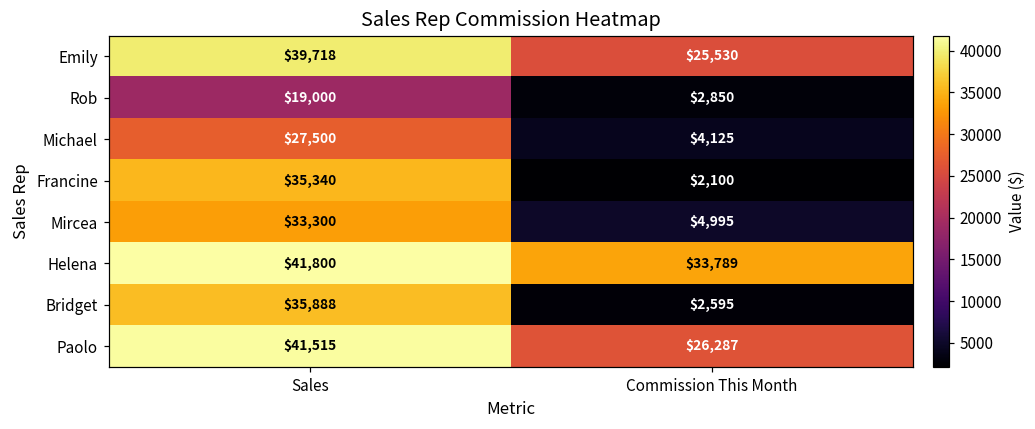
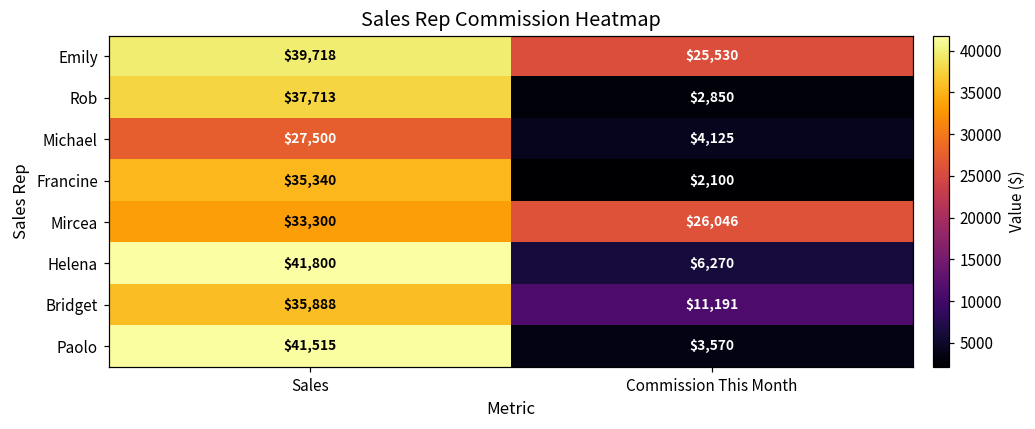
Rob, Sales: $19,000 -> $37,713
Mircea, Commission This Month: $4,995 -> $26,046
Helena, Commission This Month: $33,789 -> $6,270
Bridget, Commission This Month: $2,595 -> $11,191
Paolo, Commission This Month: $26,287 -> $3,570
